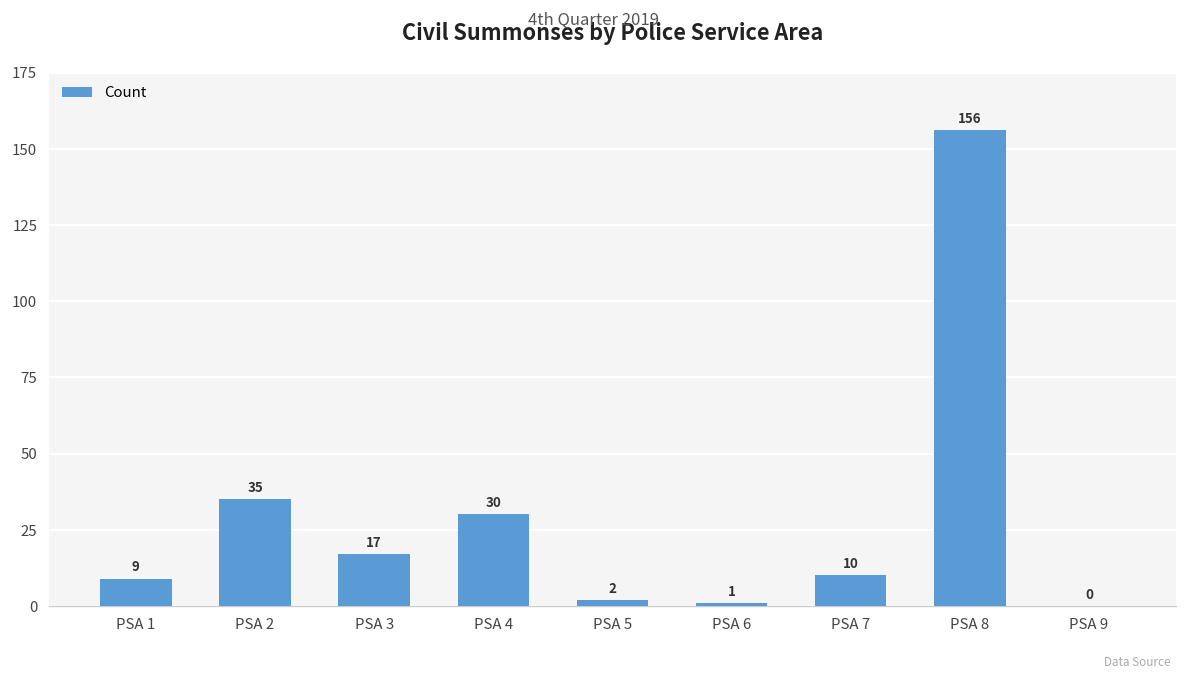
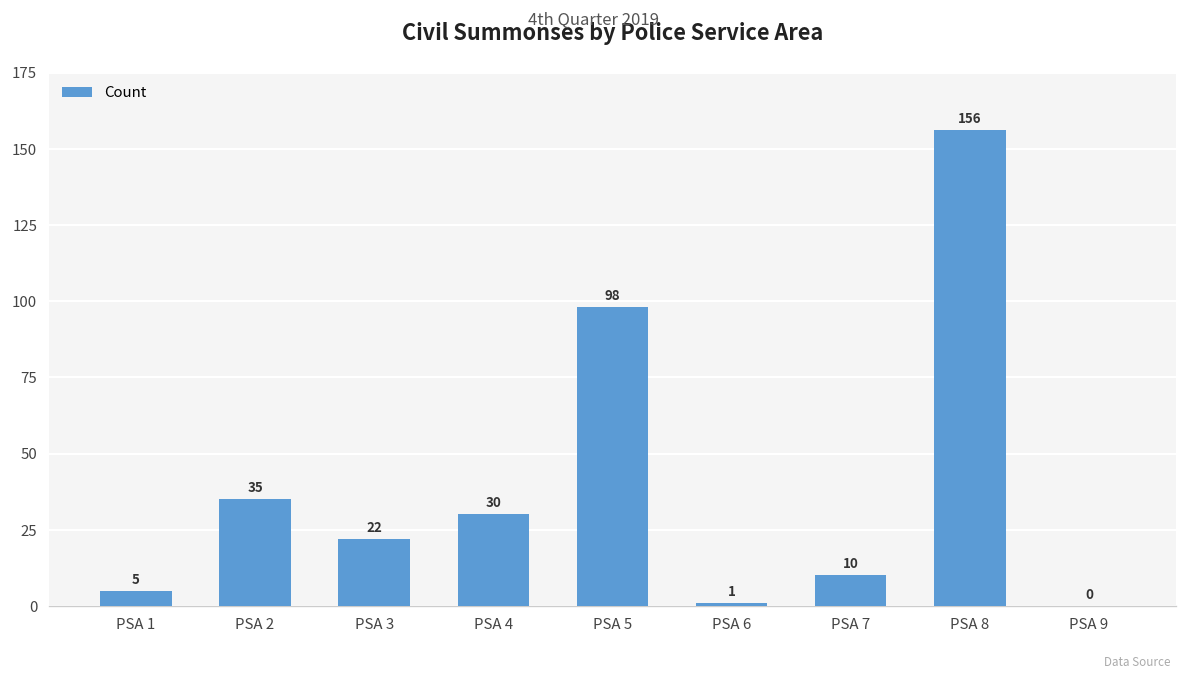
PSA 1: 9 -> 5
PSA 3: 17 -> 22
PSA 5: 2 -> 98
